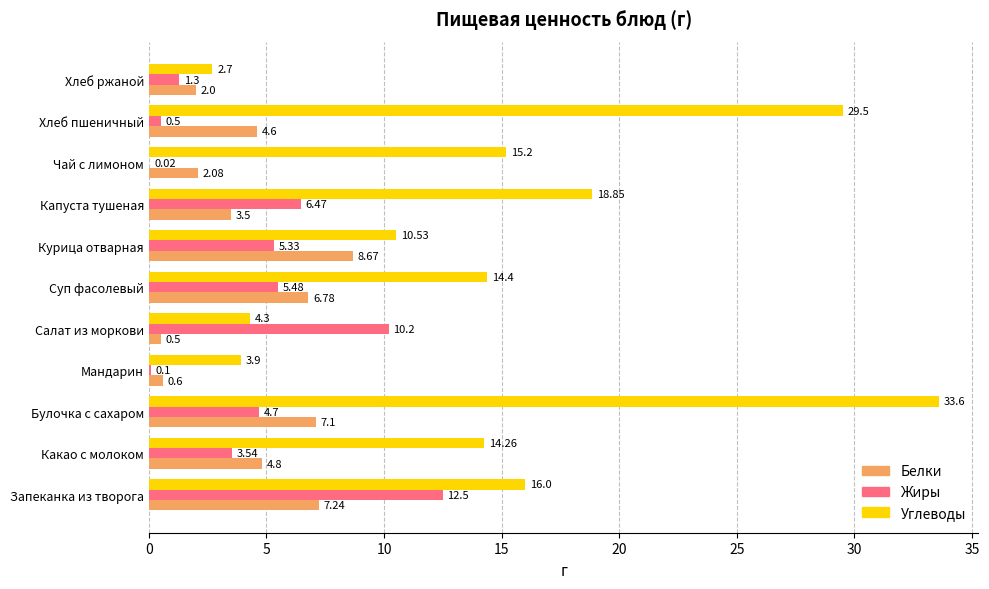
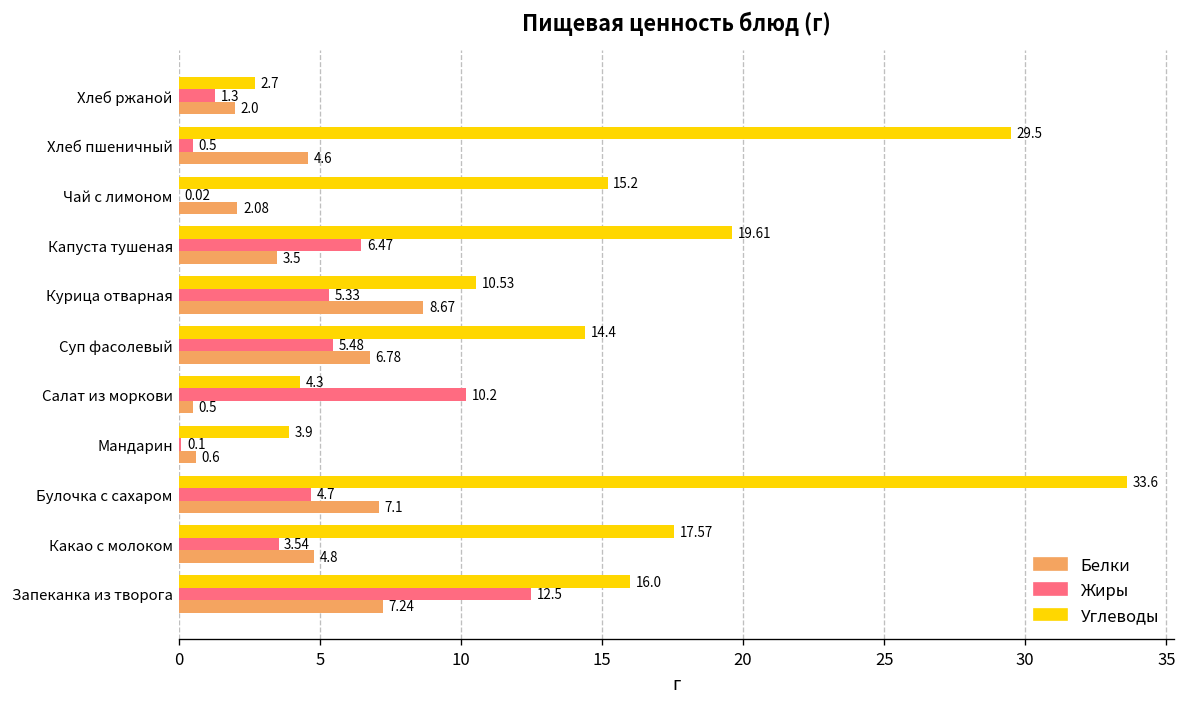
Углеводы, Капуста тушеная: 18.85 -> 19.61
Углеводы, Какао с молоком: 14.26 -> 17.57
